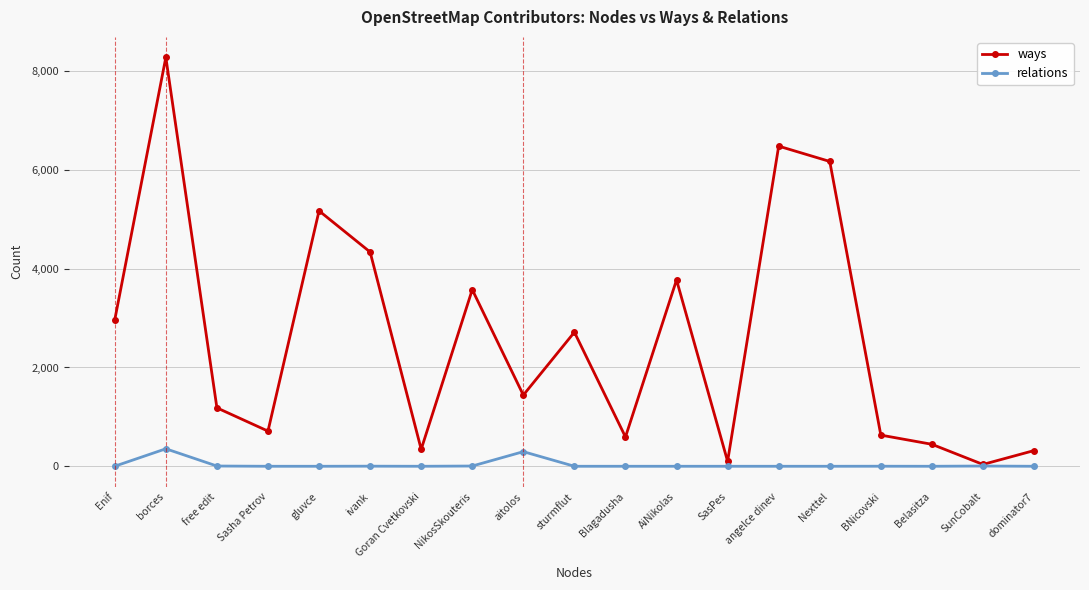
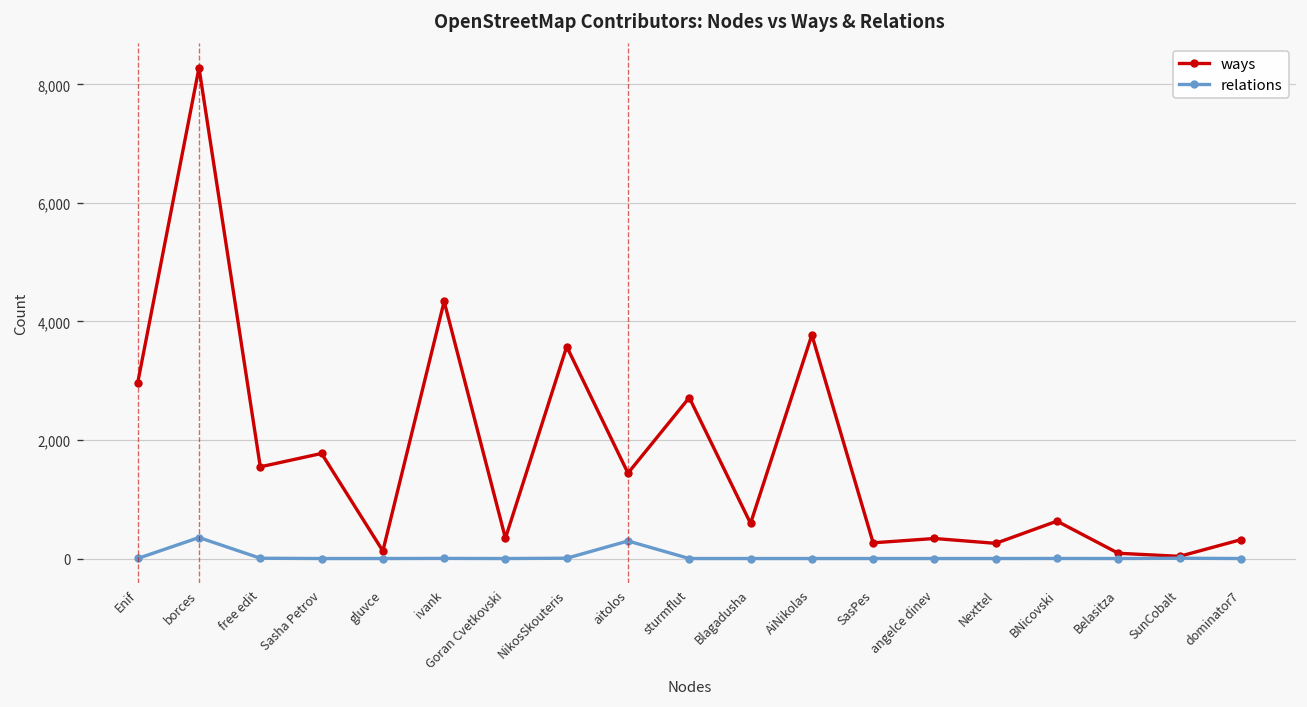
ways, free edit: 1,200 -> 1,500
ways, Sasha Petrov: 700 -> 1,800
ways, gluvce: 5,200 -> 100
ways, SasPes: 100 -> 300
ways, angelce dinev: 6,500 -> 300
ways, Nexttel: 6,200 -> 300
ways, Belasitza: 400 -> 100
